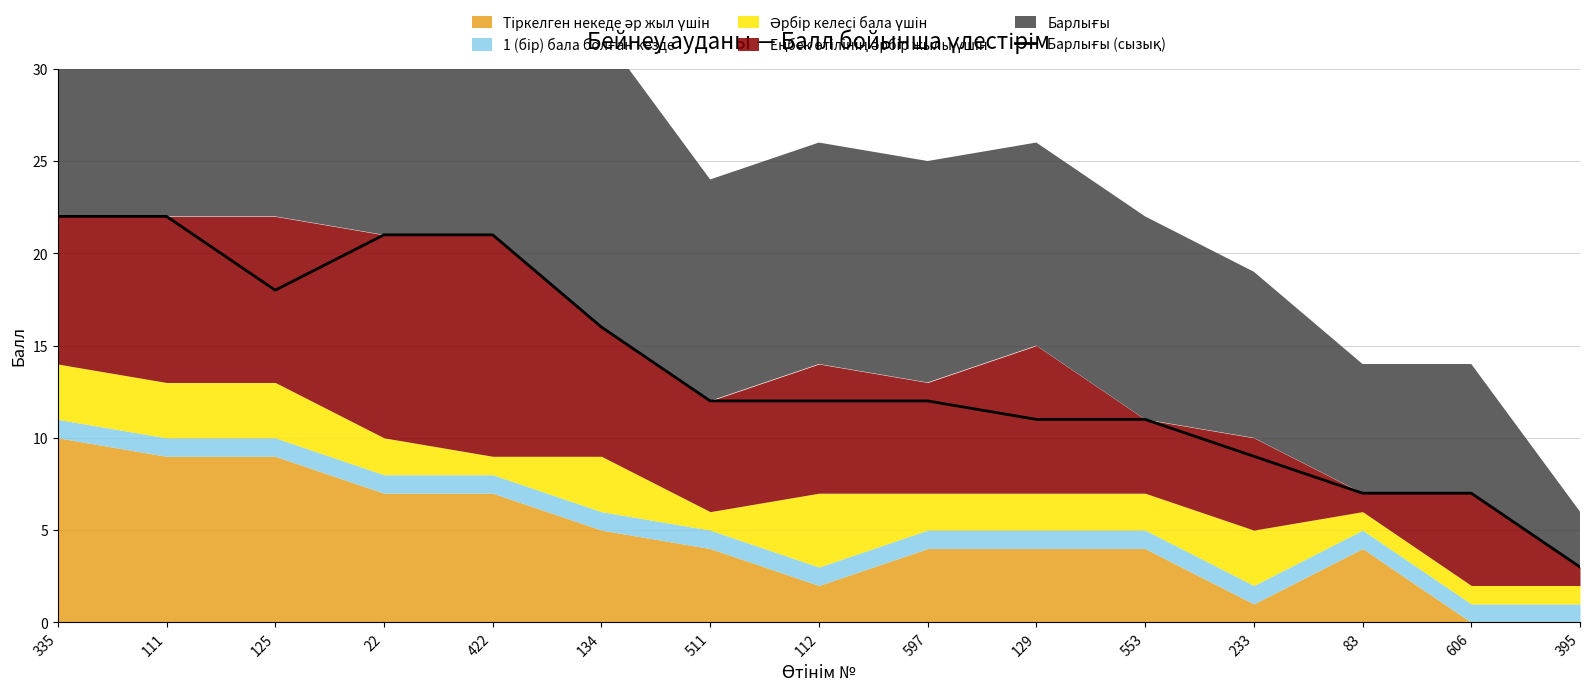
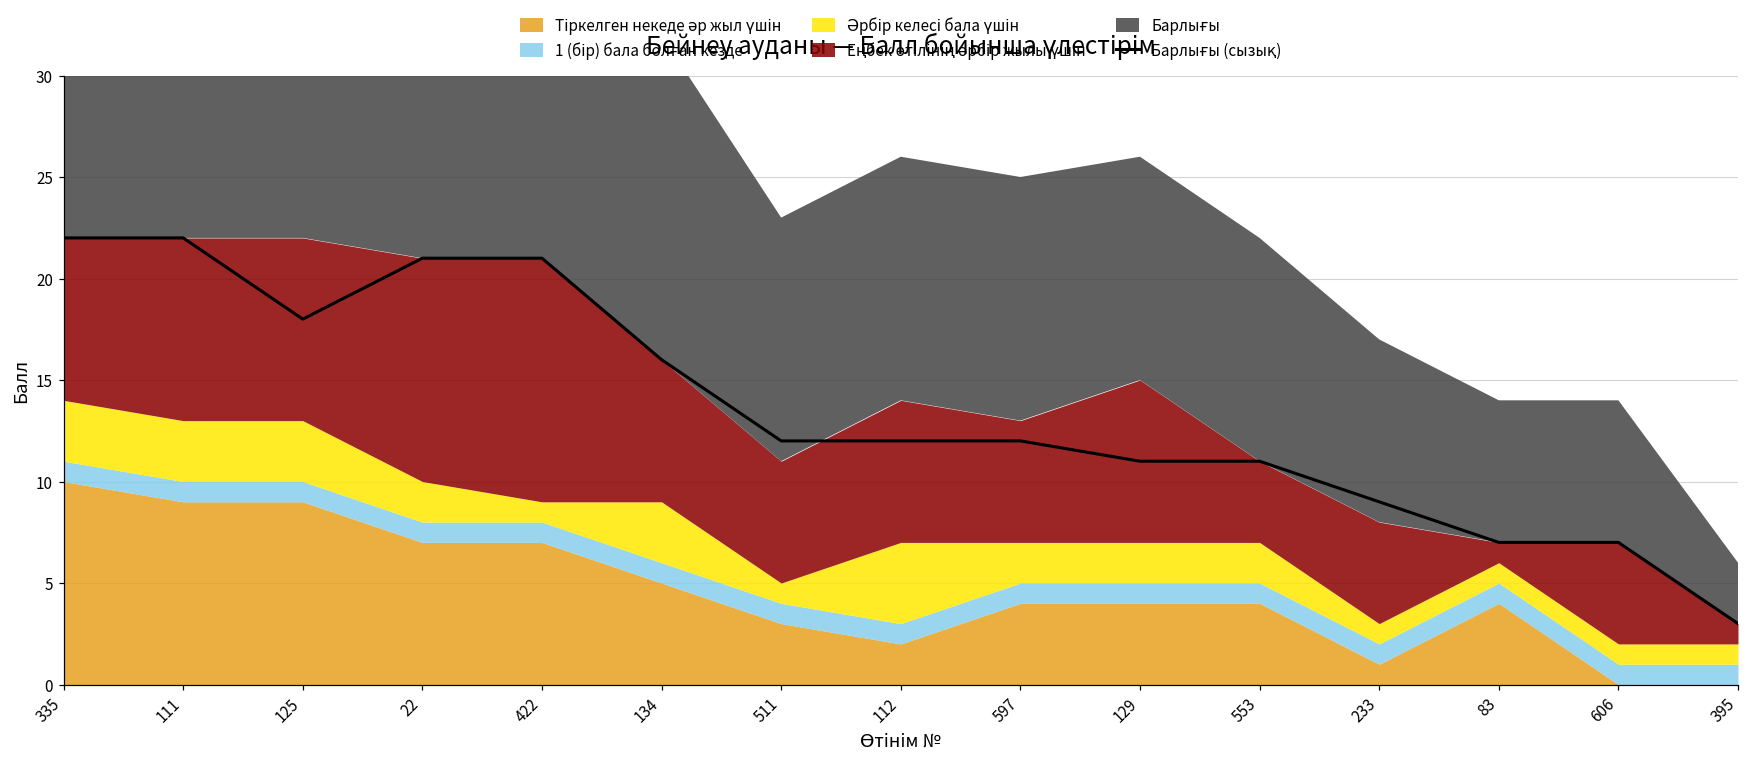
Тіркелген некеде әр жыл үшін, 511: 4 -> 3
Әрбір келесі бала үшін, 233: 3 -> 1
